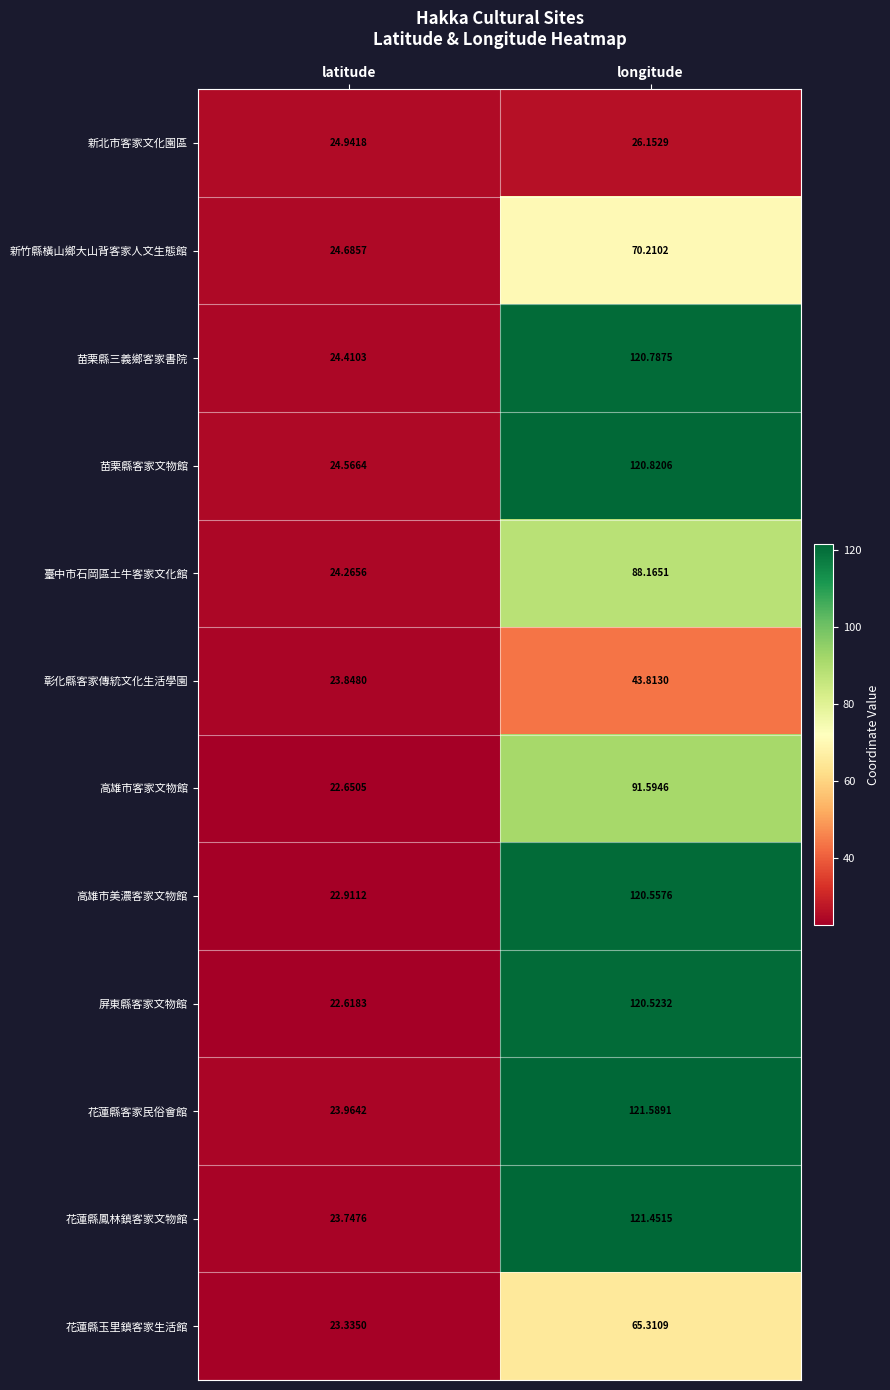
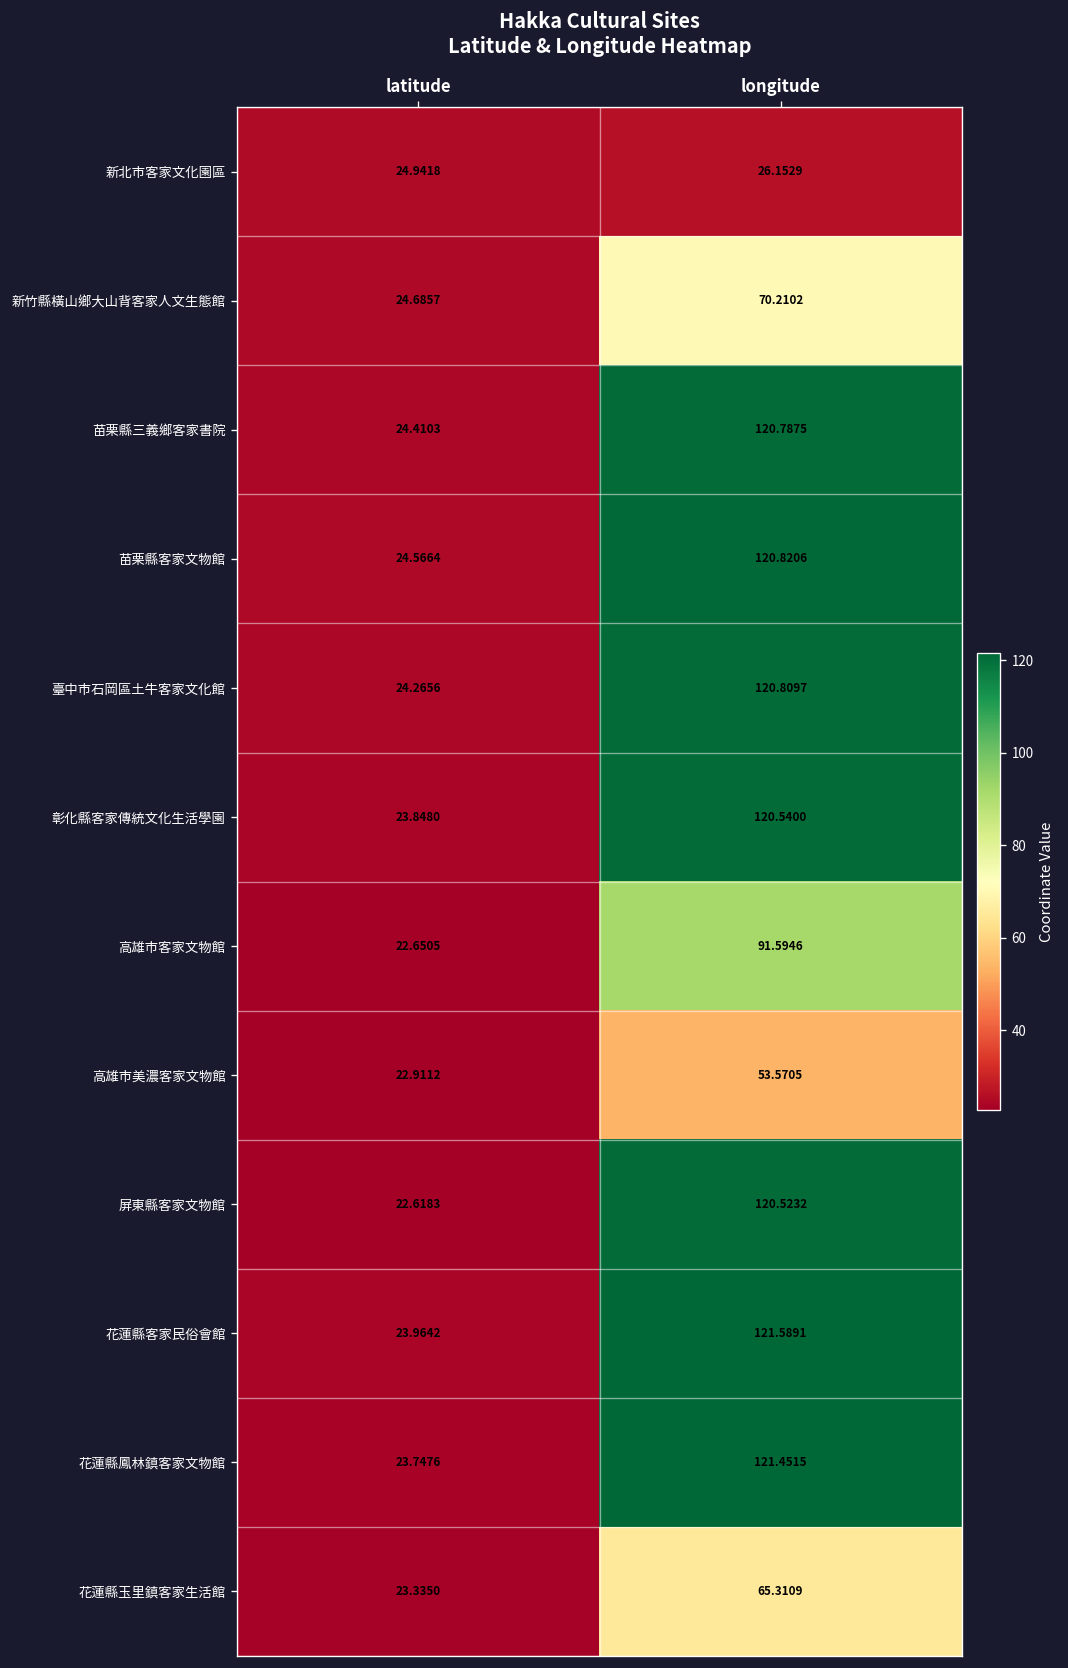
臺中市石岡區土牛客家文化館, longitude: 88.1651 -> 120.8097
彰化縣客家傳統文化生活學園, longitude: 43.8130 -> 120.5400
高雄市美濃客家文物館, longitude: 120.5576 -> 53.5705
